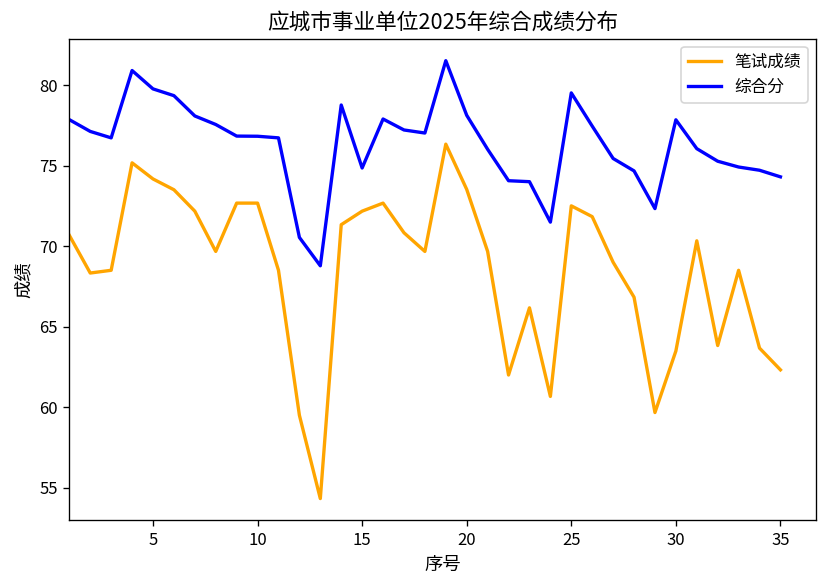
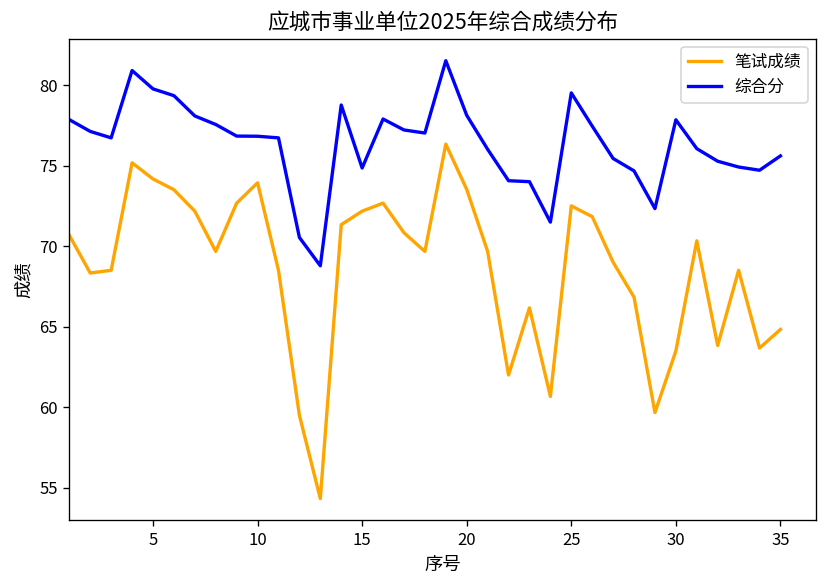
笔试成绩, 10: 72.7 -> 73.9
笔试成绩, 35: 62.3 -> 64.8
综合分, 35: 74.3 -> 75.6
